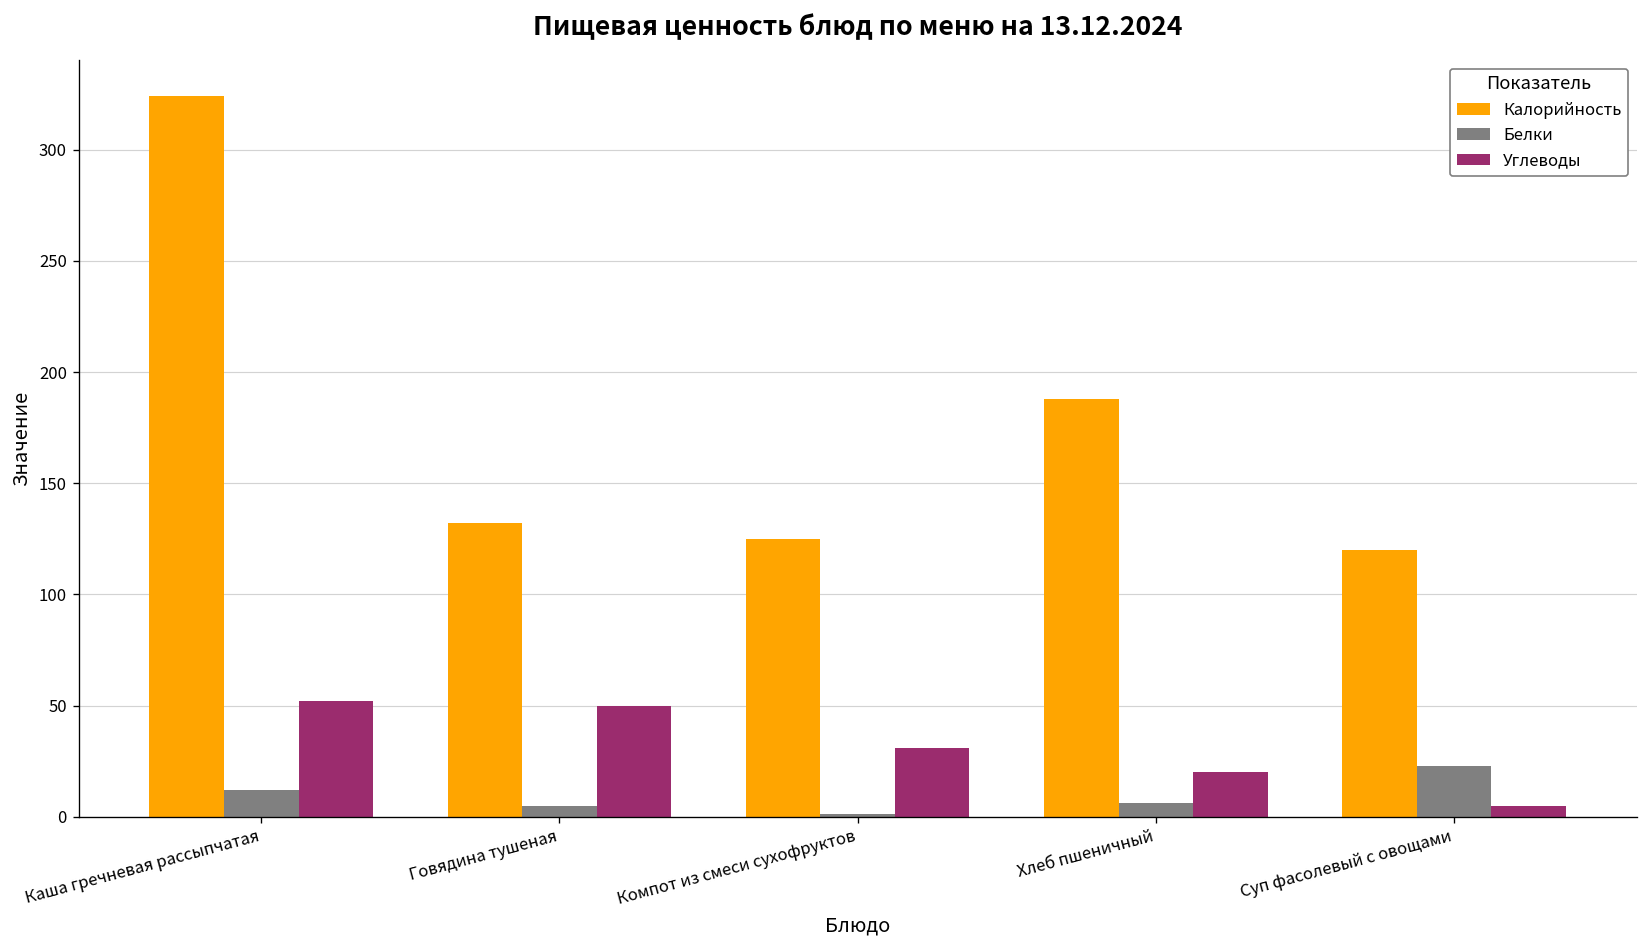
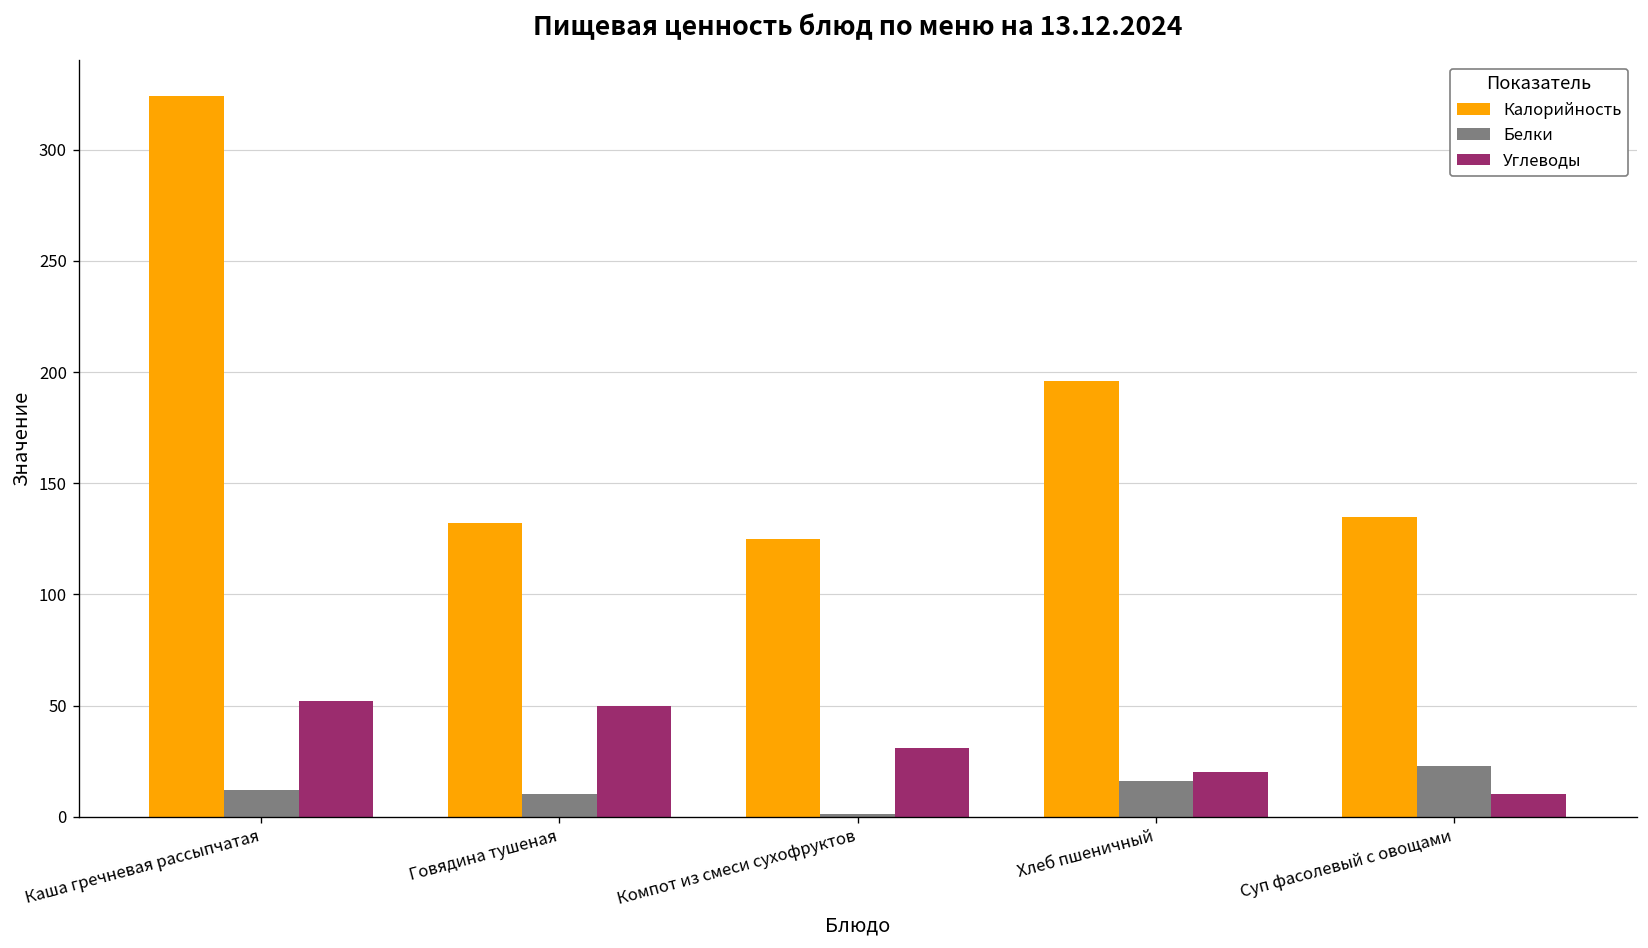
Белки, Говядина тушеная: 5 -> 10
Калорийность, Хлеб пшеничный: 188 -> 196
Белки, Хлеб пшеничный: 6 -> 16
Калорийность, Суп фасолевый с овощами: 120 -> 135
Углеводы, Суп фасолевый с овощами: 5 -> 10
